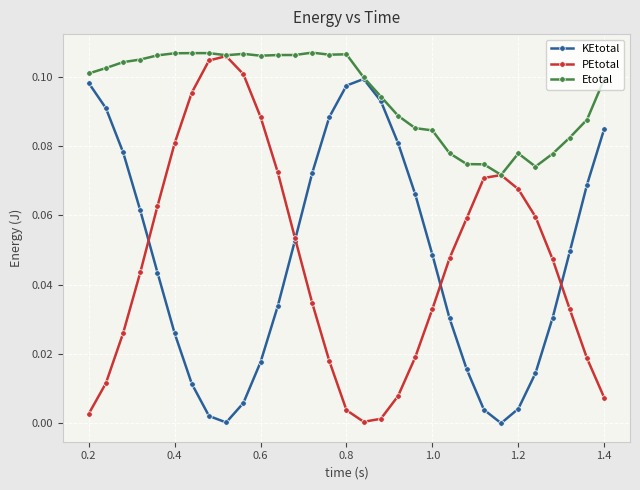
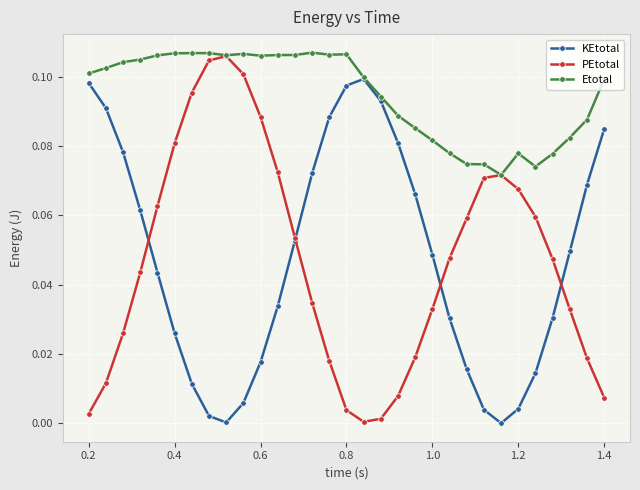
Etotal, 1.0: 0.085 -> 0.082
